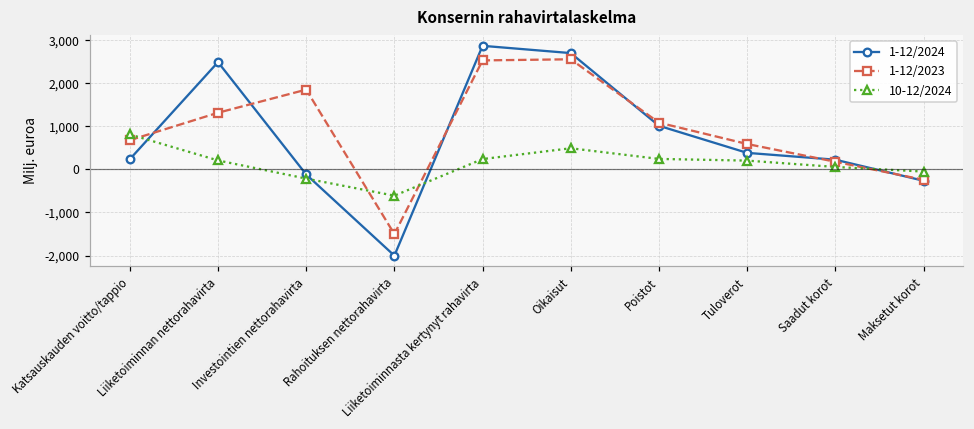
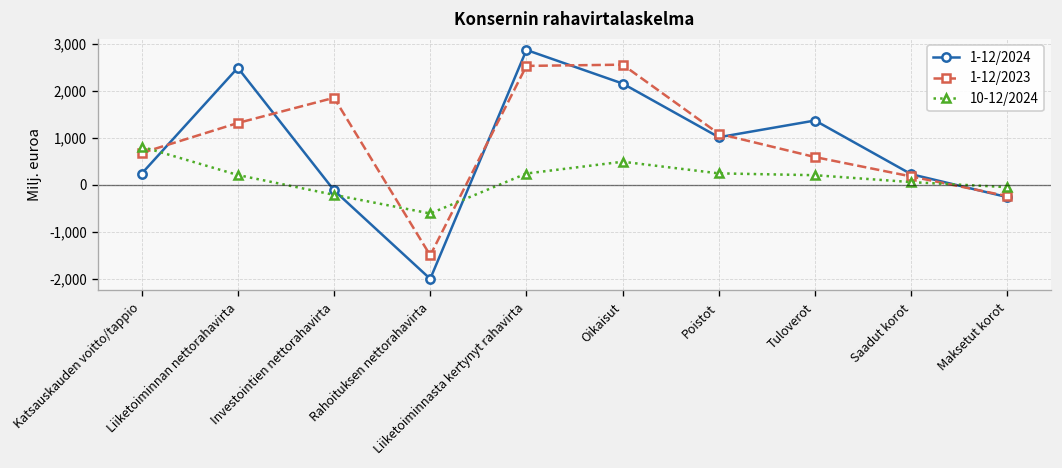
1-12/2024, Oikaisut: 2,700 -> 2,200
1-12/2024, Tuloverot: 400 -> 1,400
